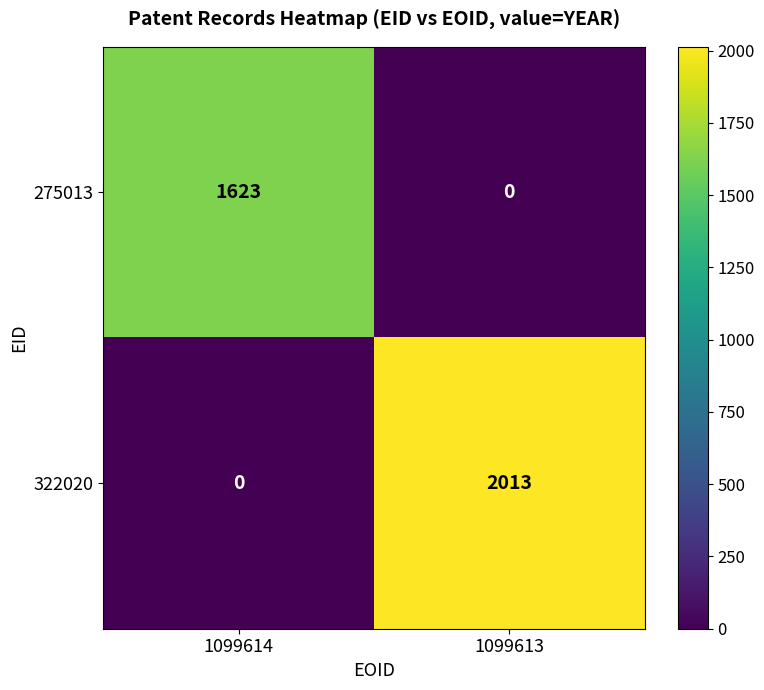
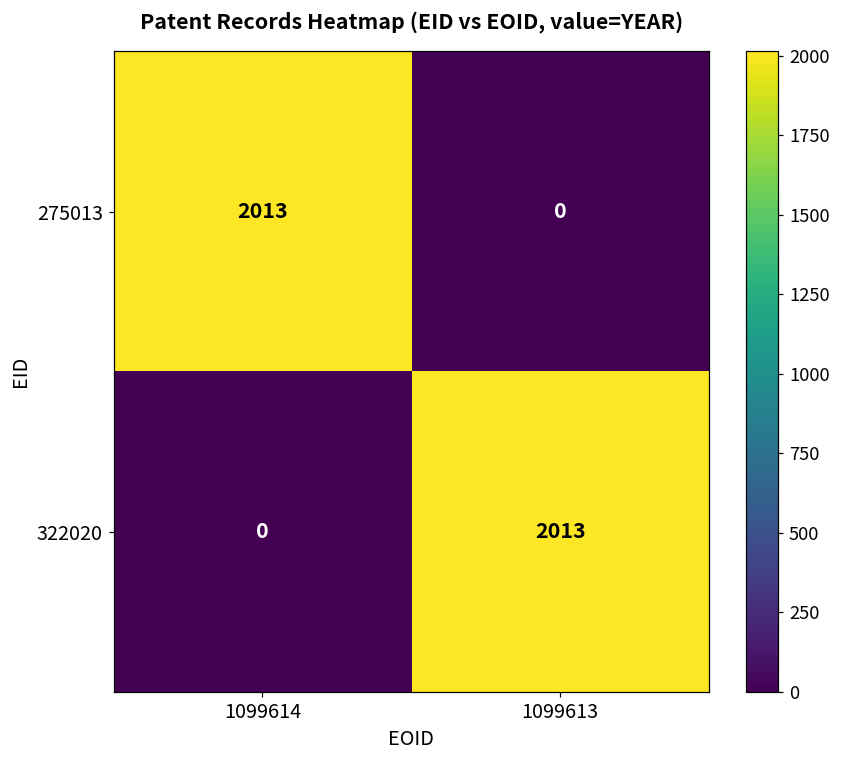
275013, 1099614: 1623 -> 2013
